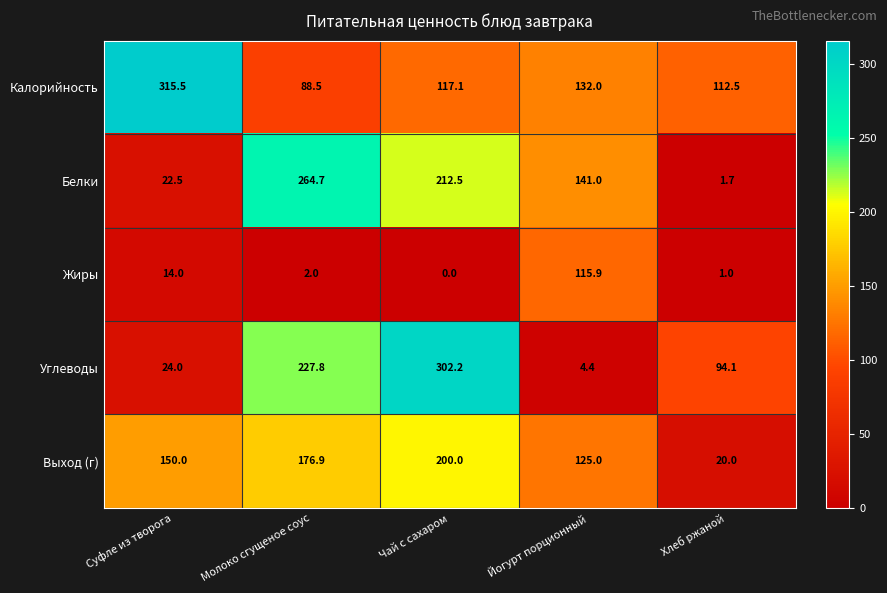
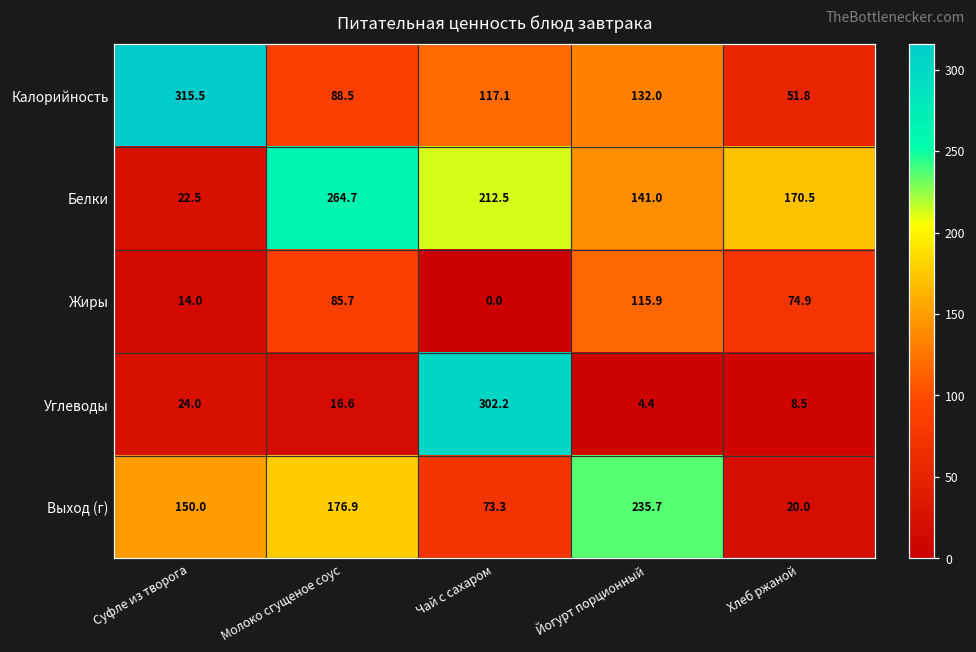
Калорийность, Хлеб ржаной: 112.5 -> 51.8
Белки, Хлеб ржаной: 1.7 -> 170.5
Жиры, Молоко сгущеное соус: 2.0 -> 85.7
Жиры, Хлеб ржаной: 1.0 -> 74.9
Углеводы, Молоко сгущеное соус: 227.8 -> 16.6
Углеводы, Хлеб ржаной: 94.1 -> 8.5
Выход (г), Чай с сахаром: 200.0 -> 73.3
Выход (г), Йогурт порционный: 125.0 -> 235.7
